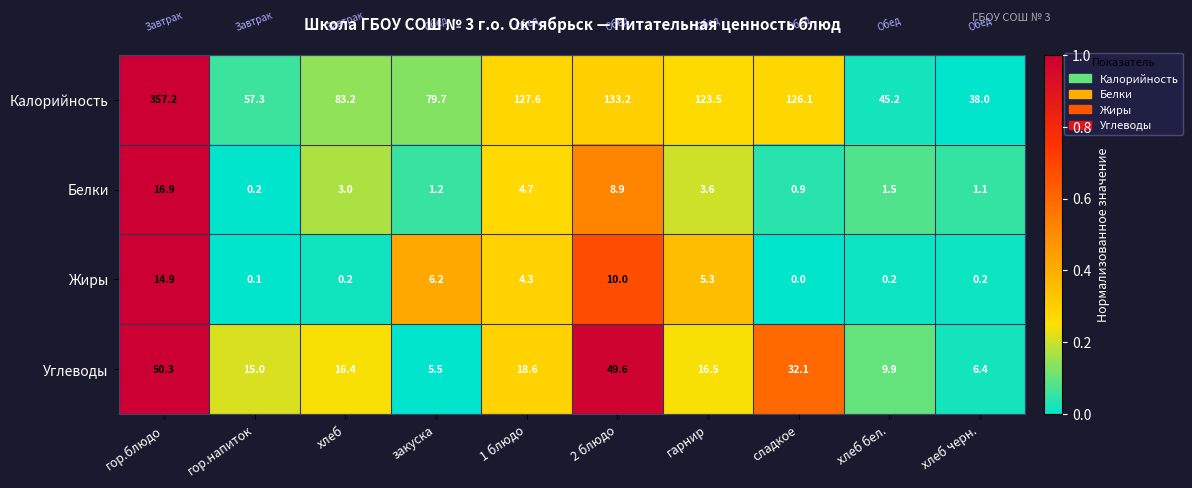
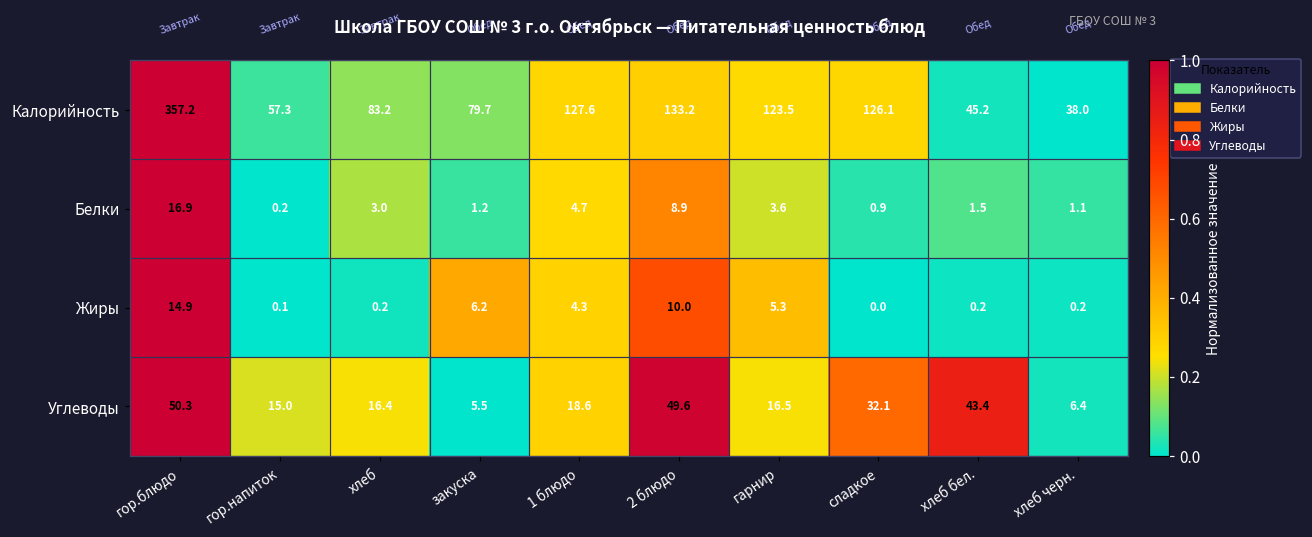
Углеводы, хлеб бел.: 9.9 -> 43.4
